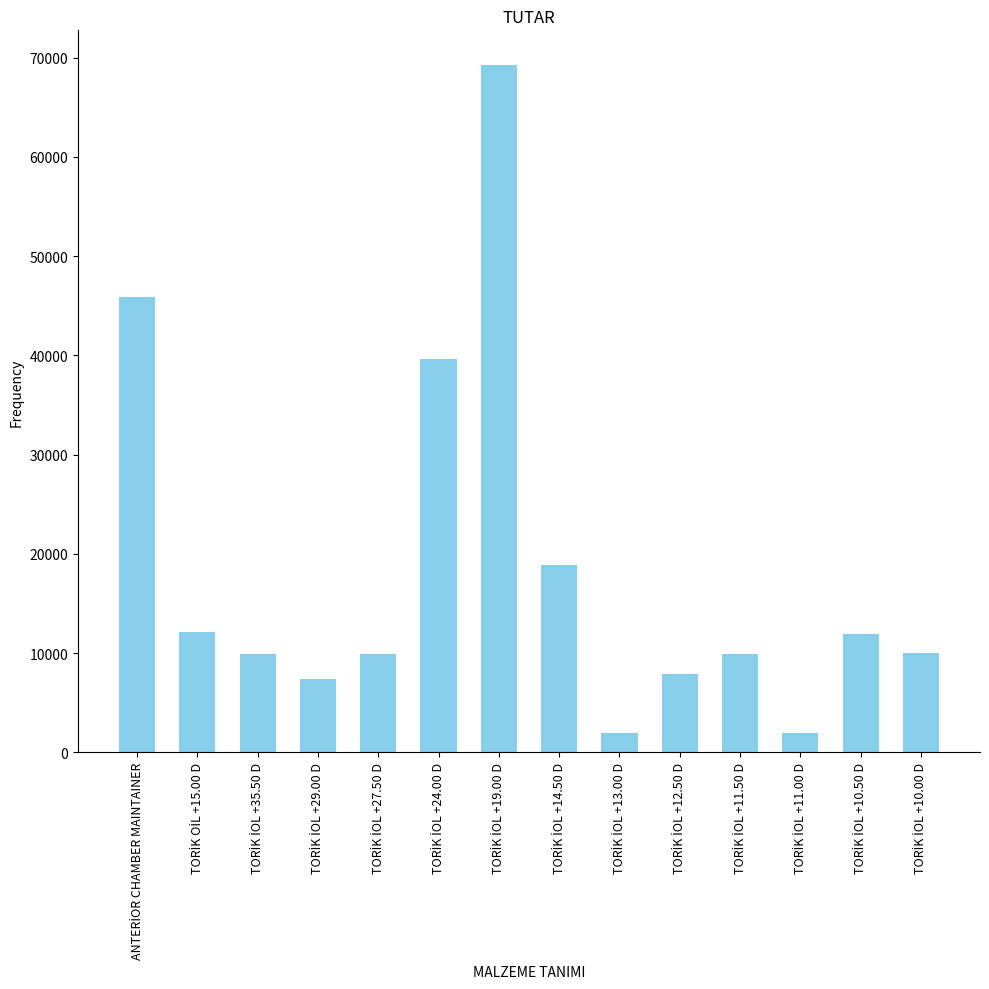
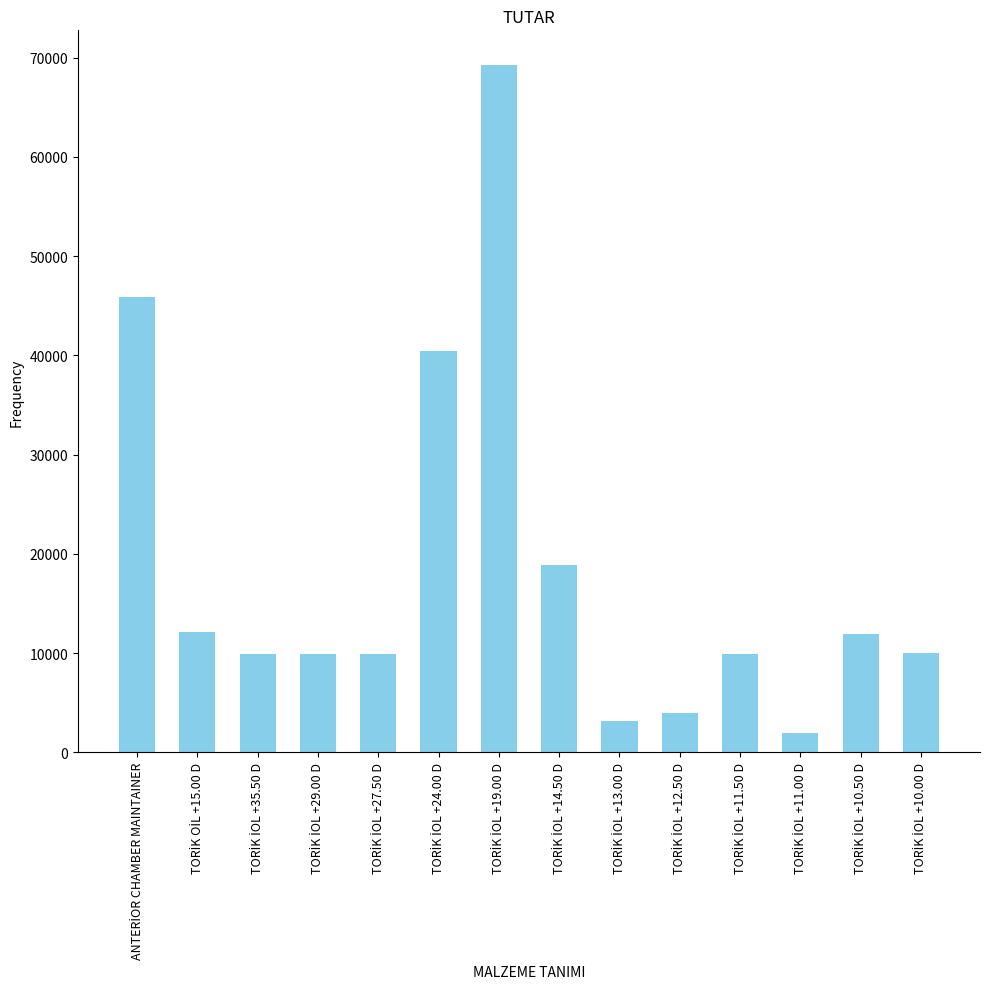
TORİK İOL +29.00 D: 7000 -> 10000
TORİK İOL +24.00 D: 39600 -> 40500
TORİK İOL +13.00 D: 2000 -> 3000
TORİK İOL +12.50 D: 8000 -> 4000
